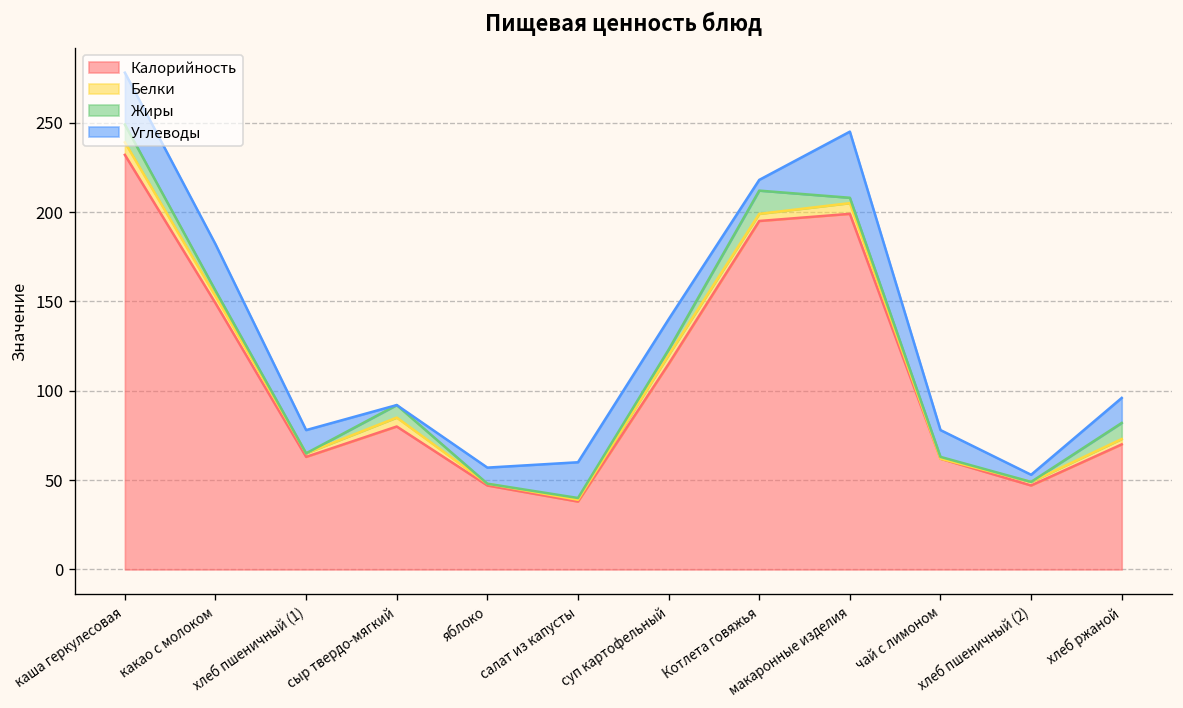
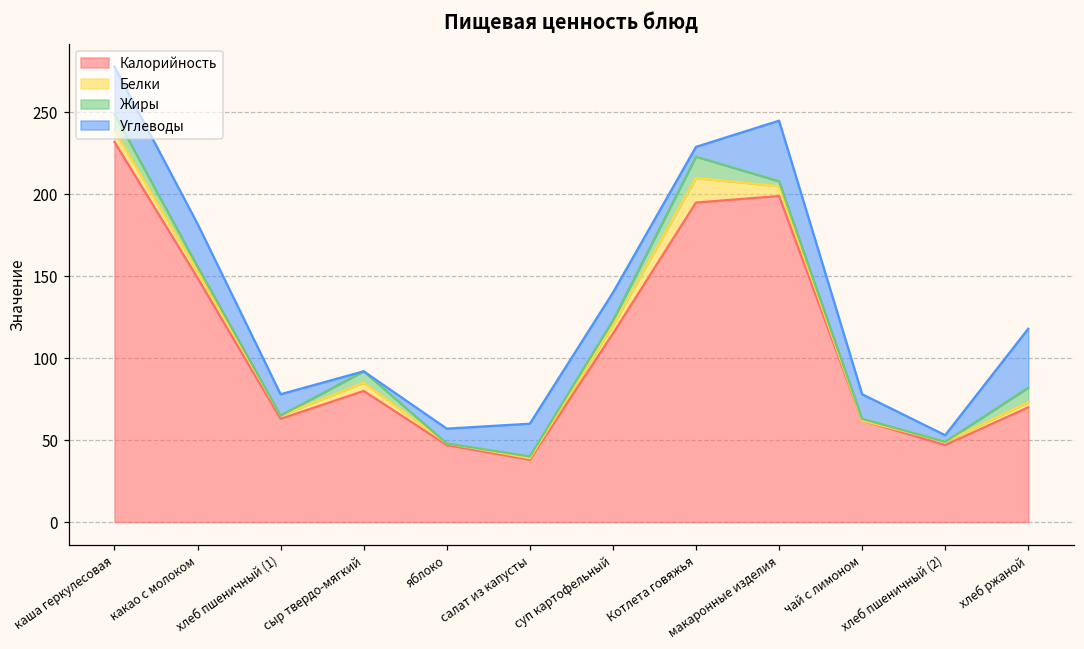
Белки, Котлета говяжья: 4 -> 15
Углеводы, хлеб ржаной: 14 -> 36
